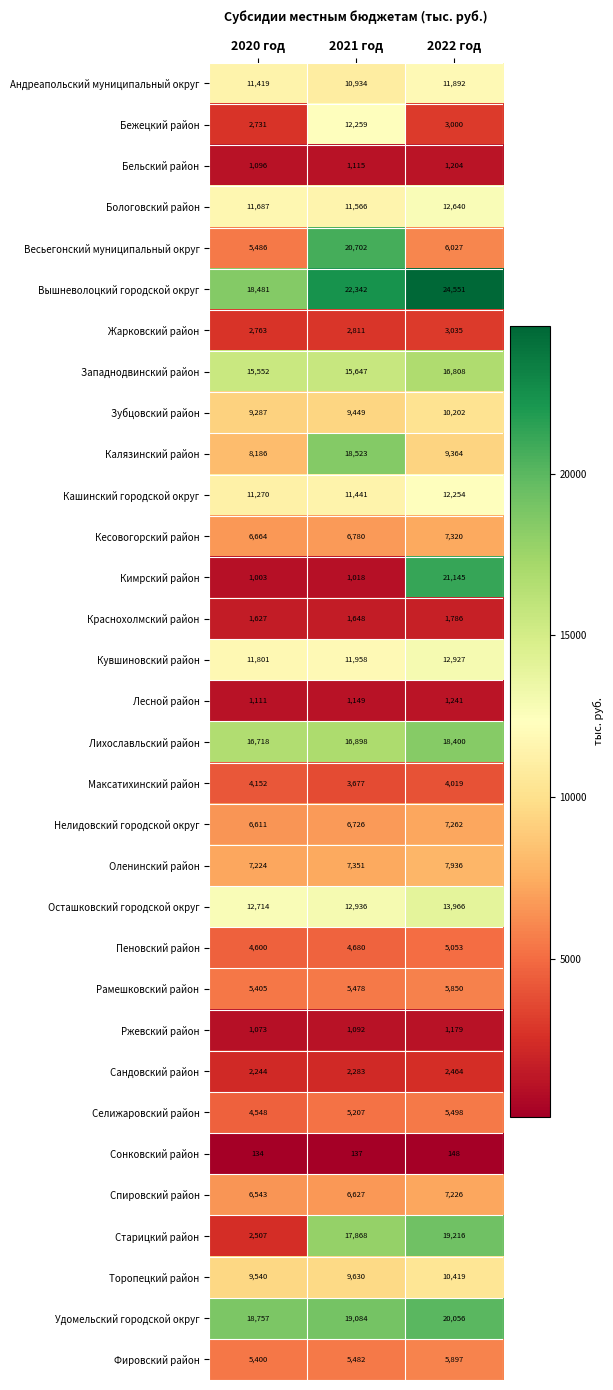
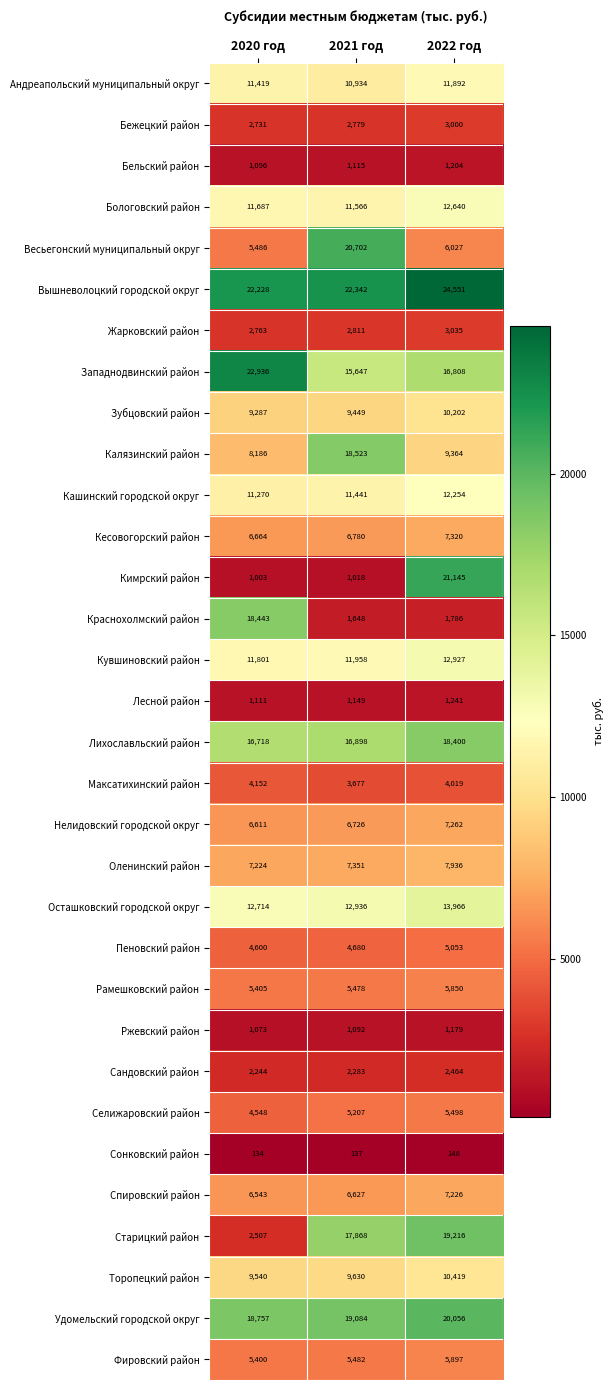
Бежецкий район, 2021 год: 12,259 -> 2,779
Вышневолоцкий городской округ, 2020 год: 18,481 -> 22,228
Западнодвинский район, 2020 год: 15,552 -> 22,936
Краснохолмский район, 2020 год: 1,627 -> 18,443
